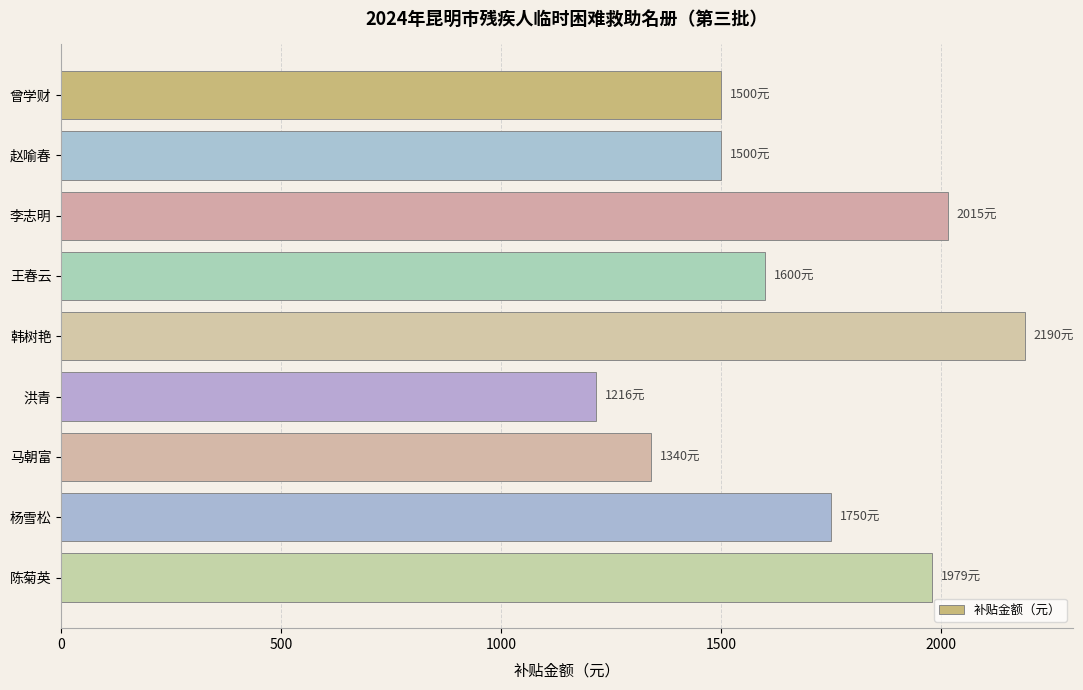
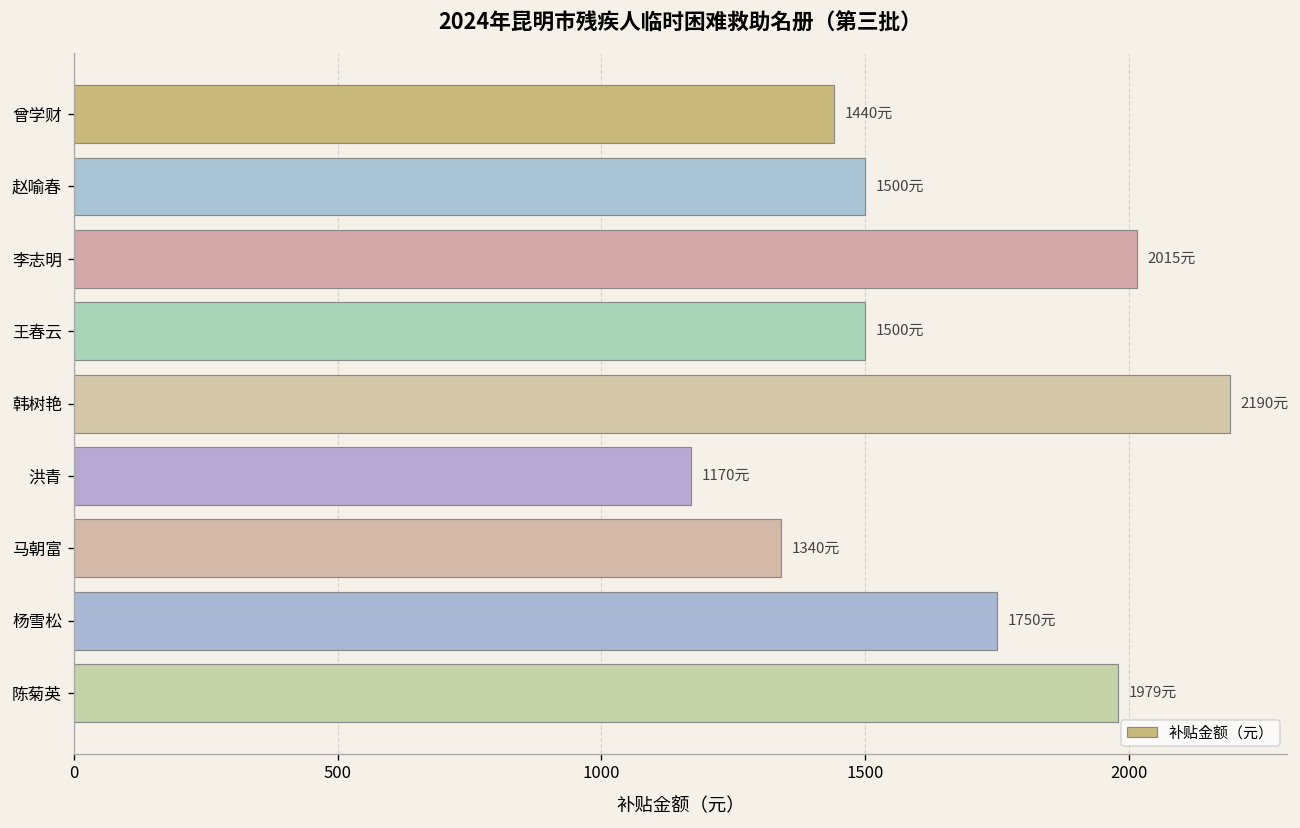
曾学财: 1500元 -> 1440元
王春云: 1600元 -> 1500元
洪青: 1216元 -> 1170元
